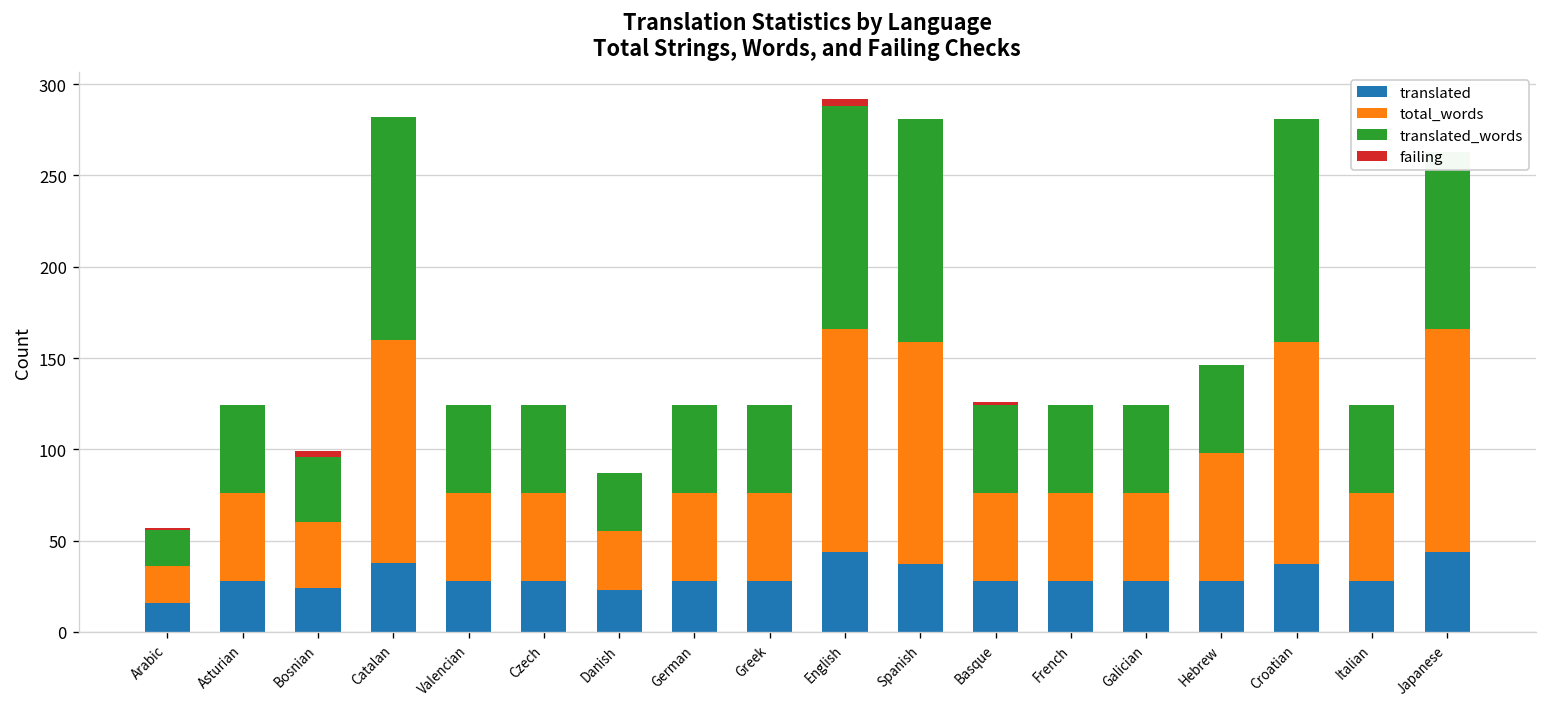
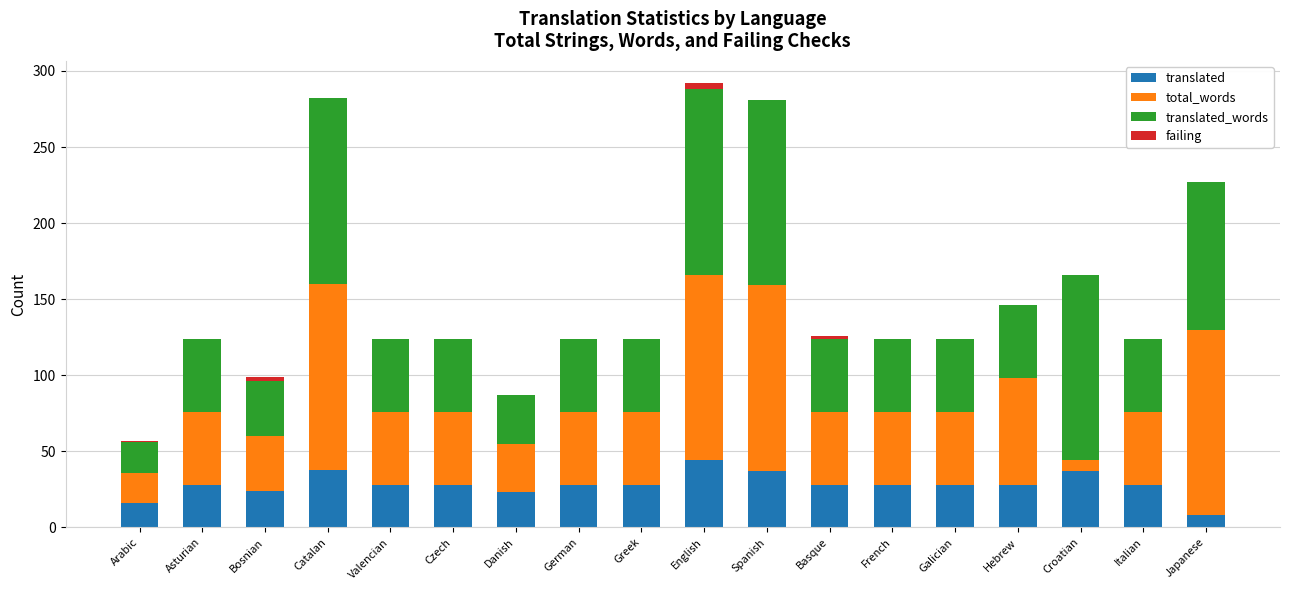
total_words, Croatian: 122 -> 7
translated, Japanese: 44 -> 8
